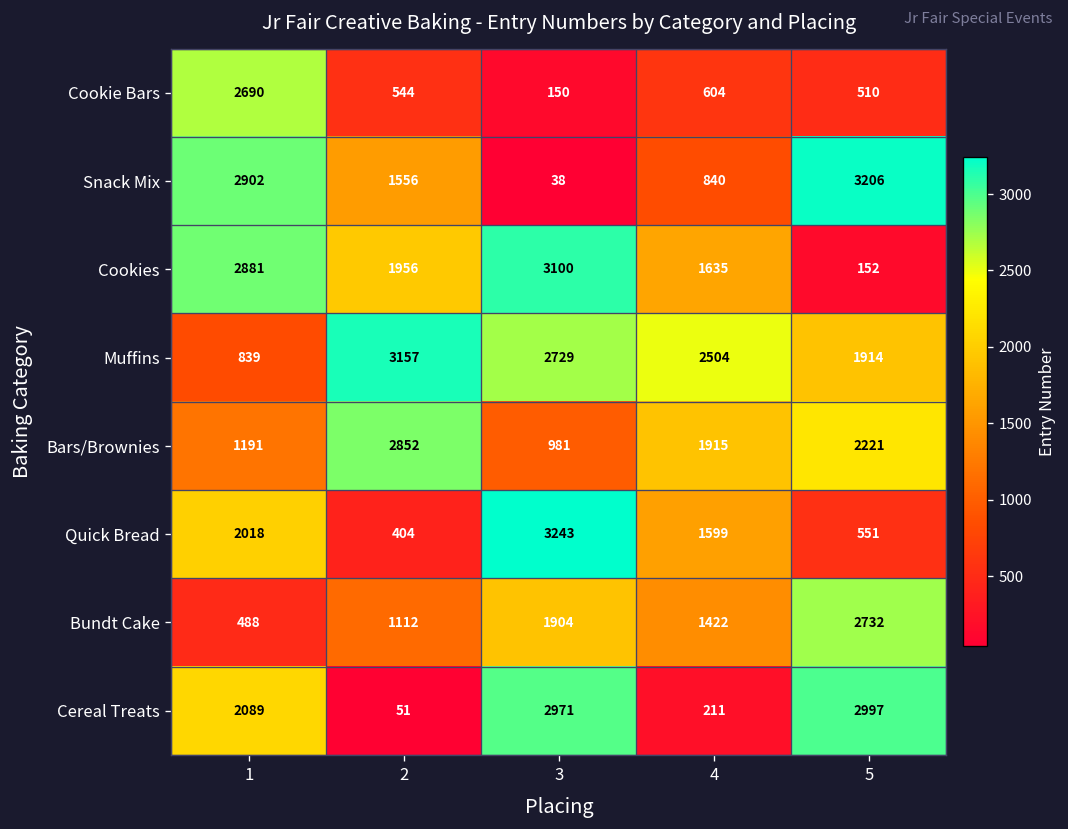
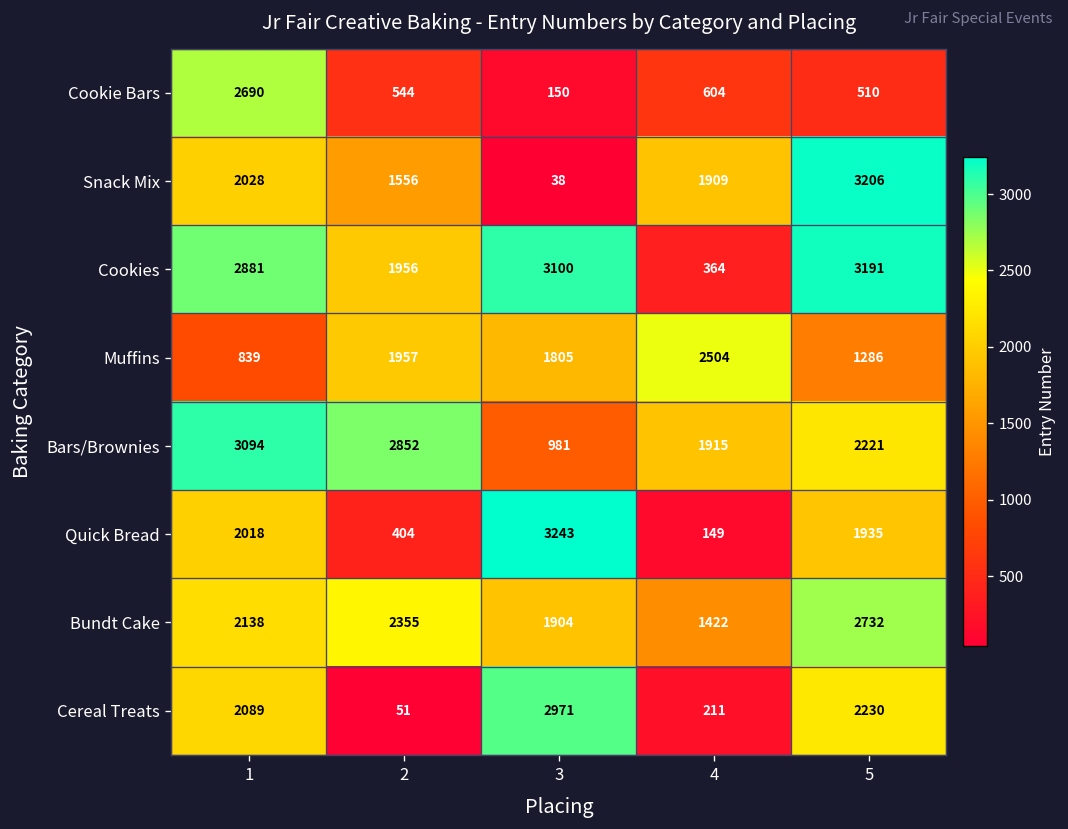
Snack Mix, 1: 2902 -> 2028
Snack Mix, 4: 840 -> 1909
Cookies, 4: 1635 -> 364
Cookies, 5: 152 -> 3191
Muffins, 2: 3157 -> 1957
Muffins, 3: 2729 -> 1805
Muffins, 5: 1914 -> 1286
Bars/Brownies, 1: 1191 -> 3094
Quick Bread, 4: 1599 -> 149
Quick Bread, 5: 551 -> 1935
Bundt Cake, 1: 488 -> 2138
Bundt Cake, 2: 1112 -> 2355
Cereal Treats, 5: 2997 -> 2230
